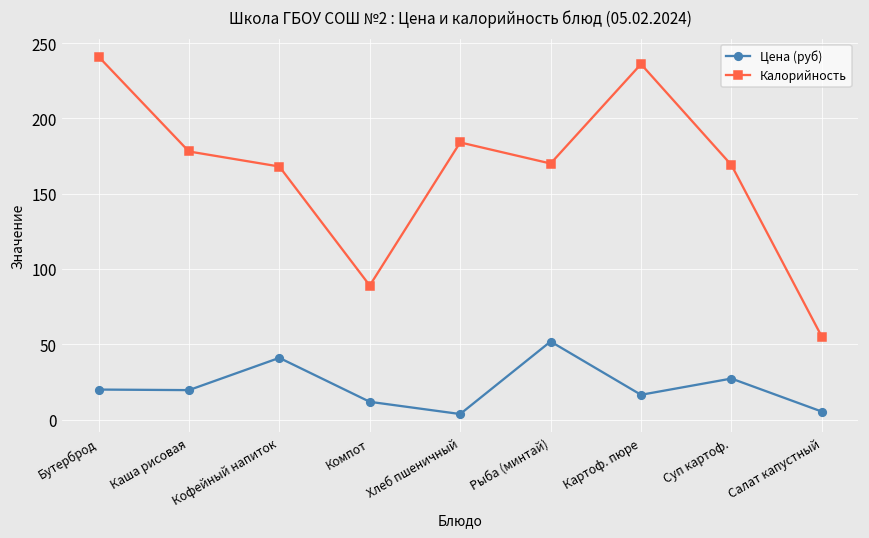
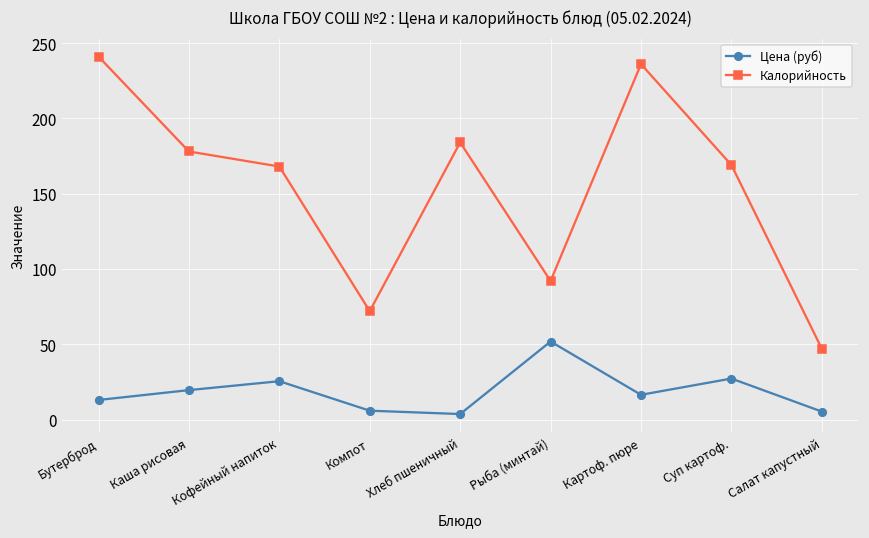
Цена (руб), Бутерброд: 20 -> 13
Цена (руб), Кофейный напиток: 41 -> 25
Цена (руб), Компот: 12 -> 6
Калорийность, Компот: 89 -> 72
Калорийность, Рыба (минтай): 170 -> 92
Калорийность, Салат капустный: 55 -> 47
